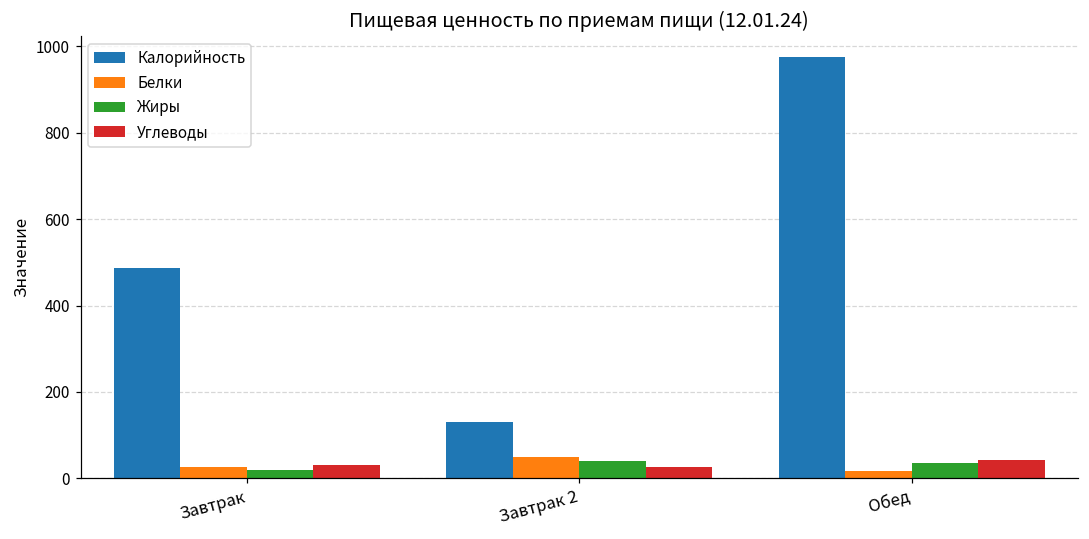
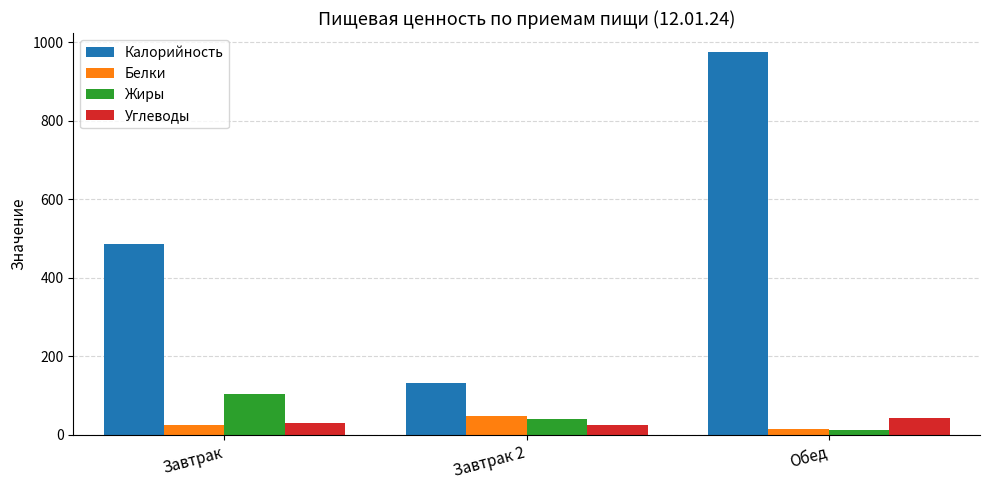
Жиры, Завтрак: 20 -> 100
Жиры, Обед: 30 -> 10
